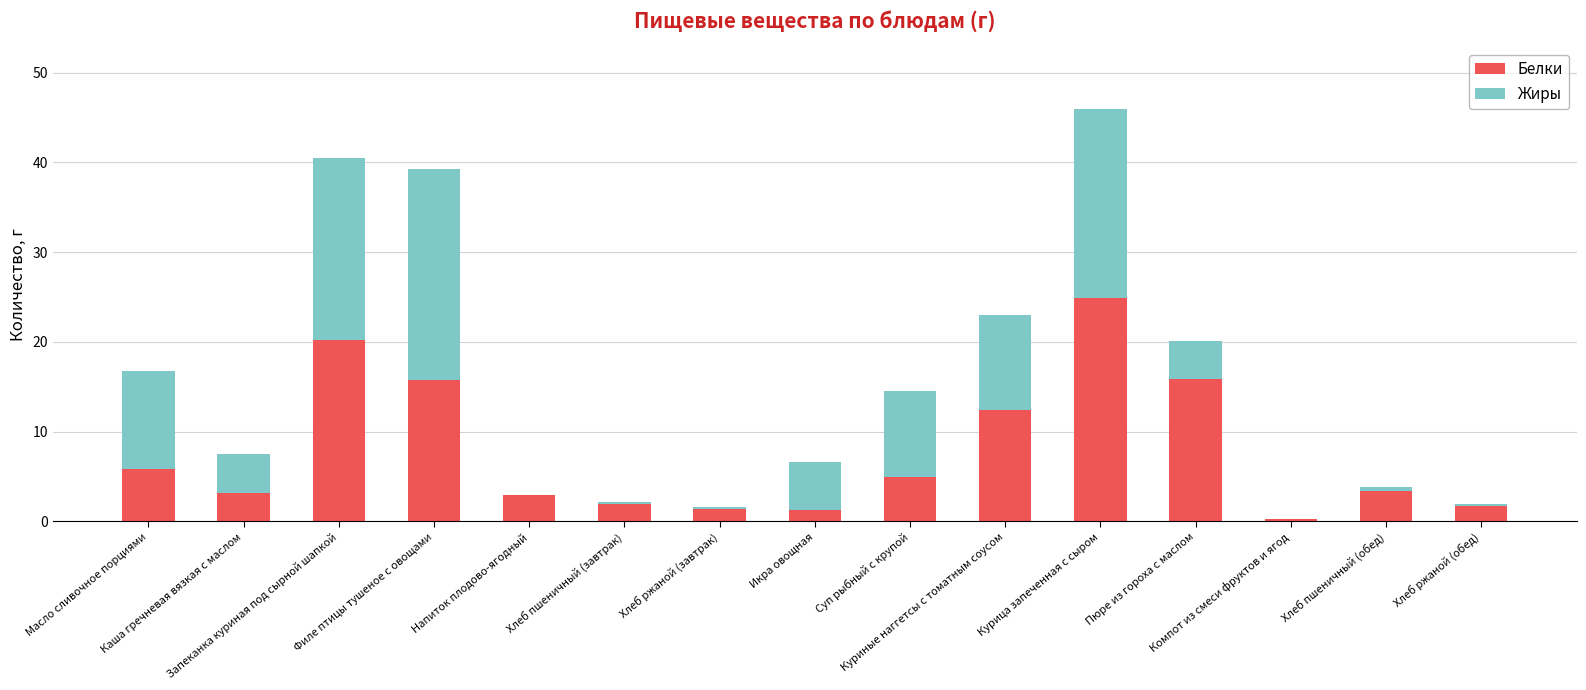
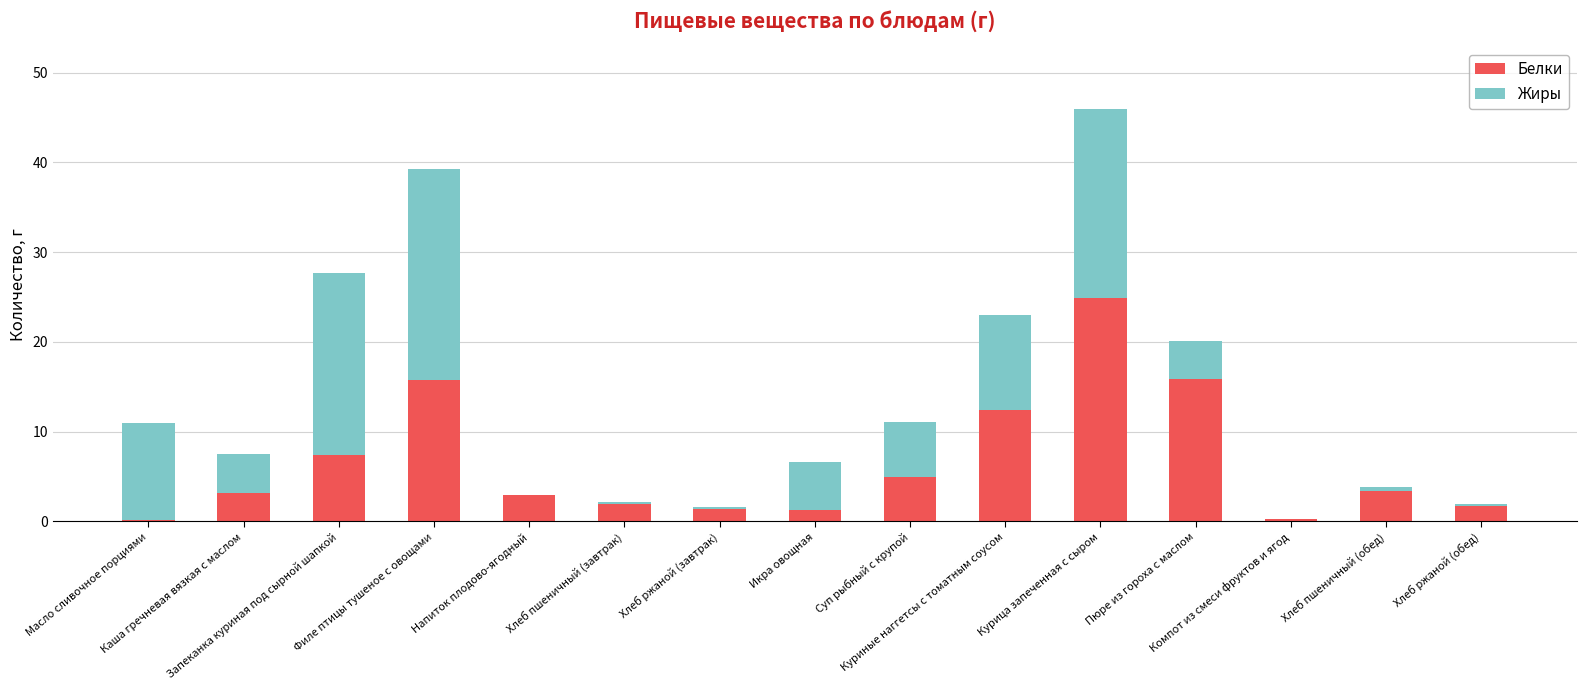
Белки, Масло сливочное порциями: 6 -> 0
Белки, Запеканка куриная под сырной шапкой: 20 -> 7
Жиры, Суп рыбный с крупой: 9 -> 6
